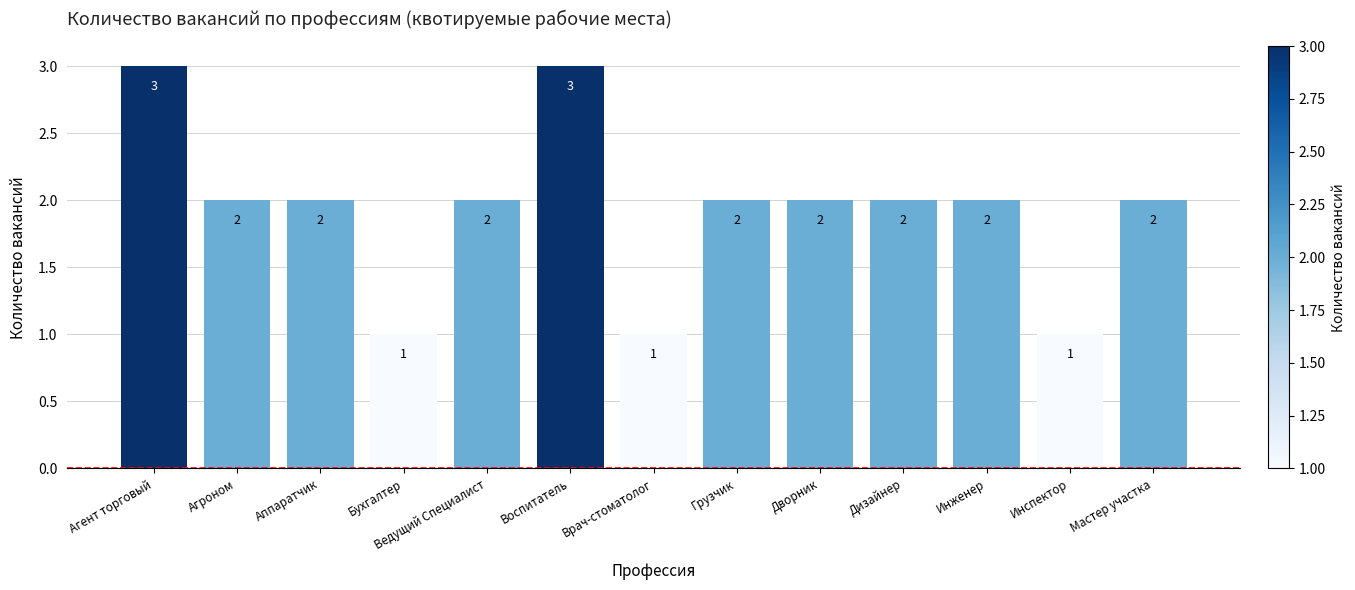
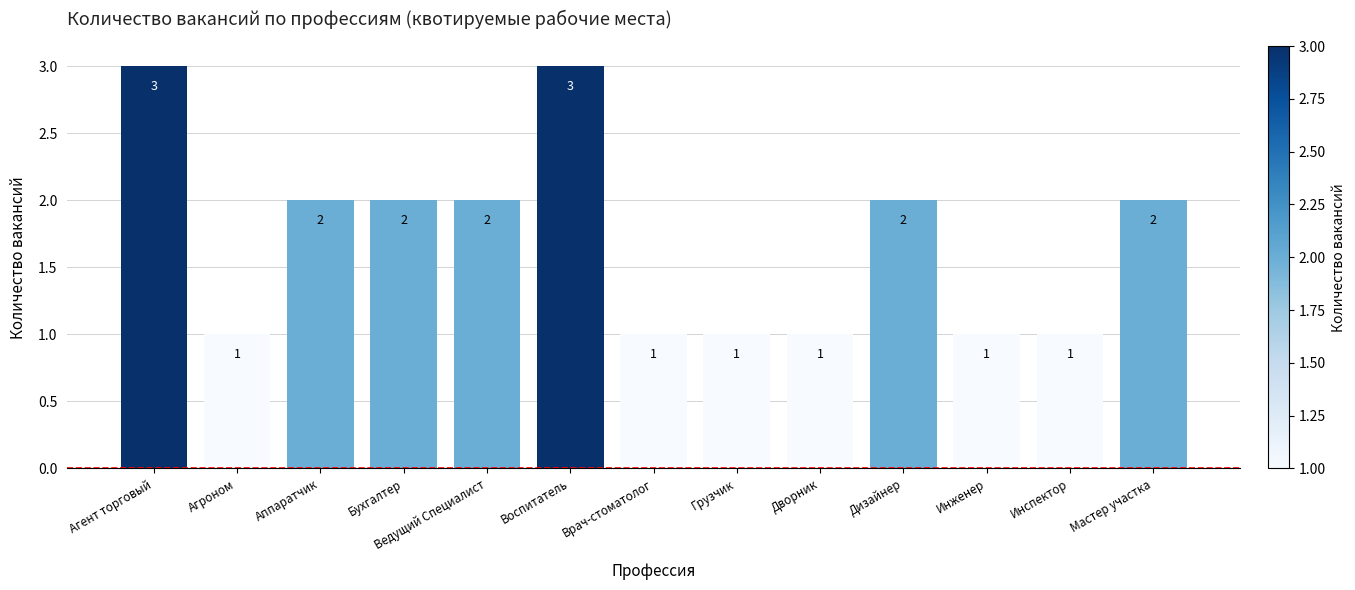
Агроном: 2 -> 1
Бухгалтер: 1 -> 2
Грузчик: 2 -> 1
Дворник: 2 -> 1
Инженер: 2 -> 1
